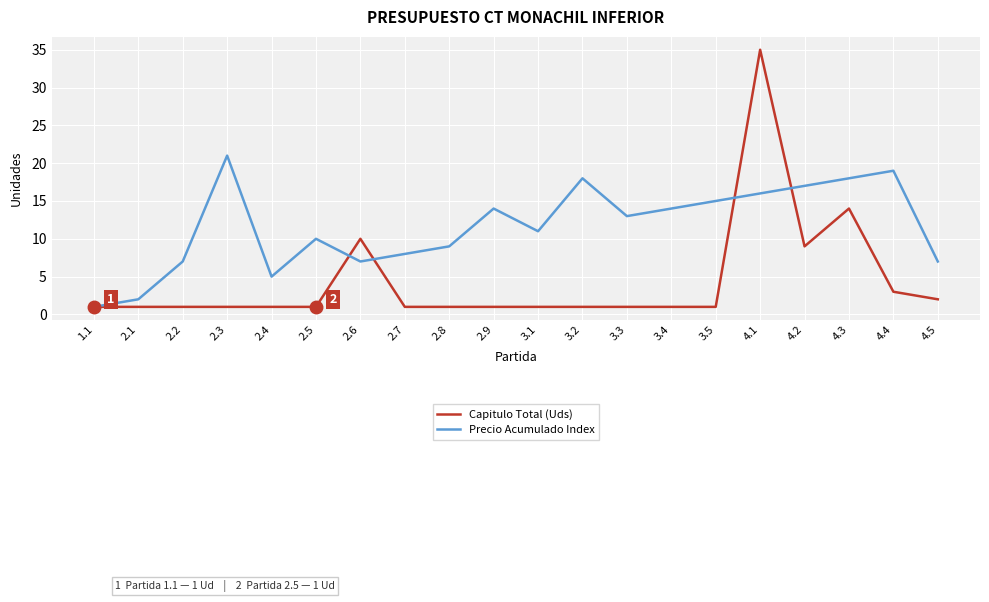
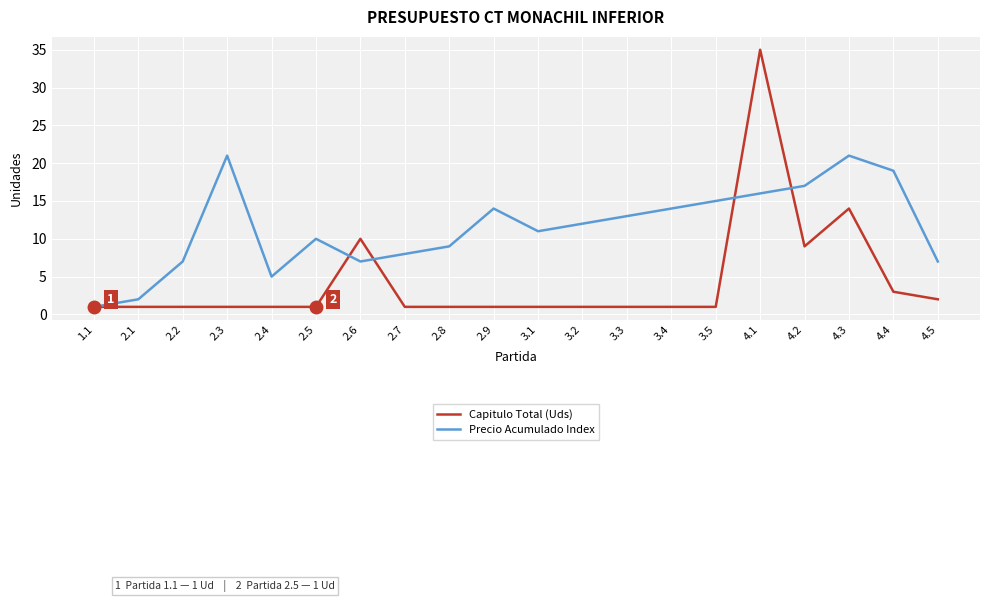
Precio Acumulado Index, 3.2: 18 -> 12
Precio Acumulado Index, 4.3: 18 -> 21
